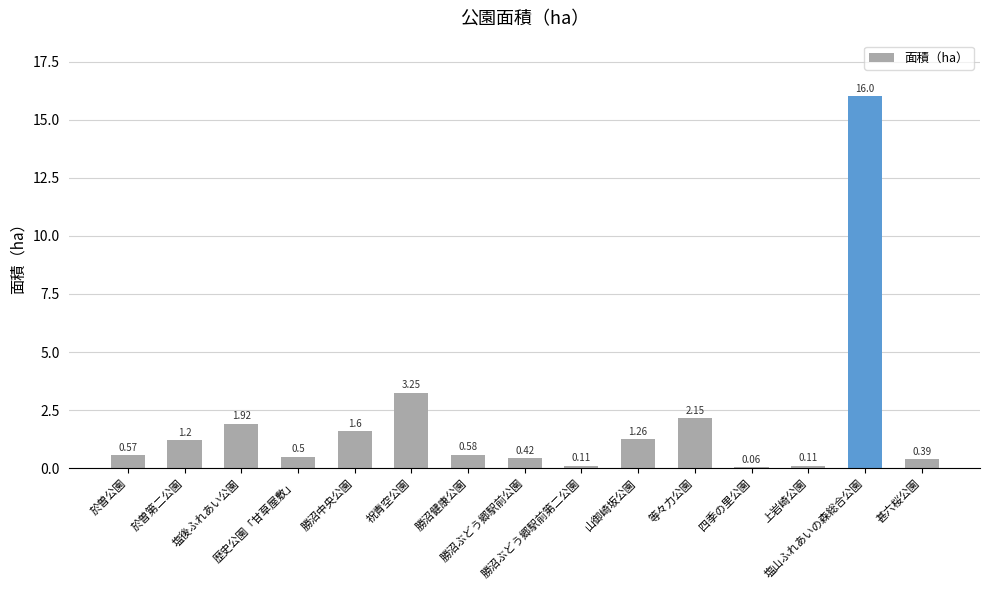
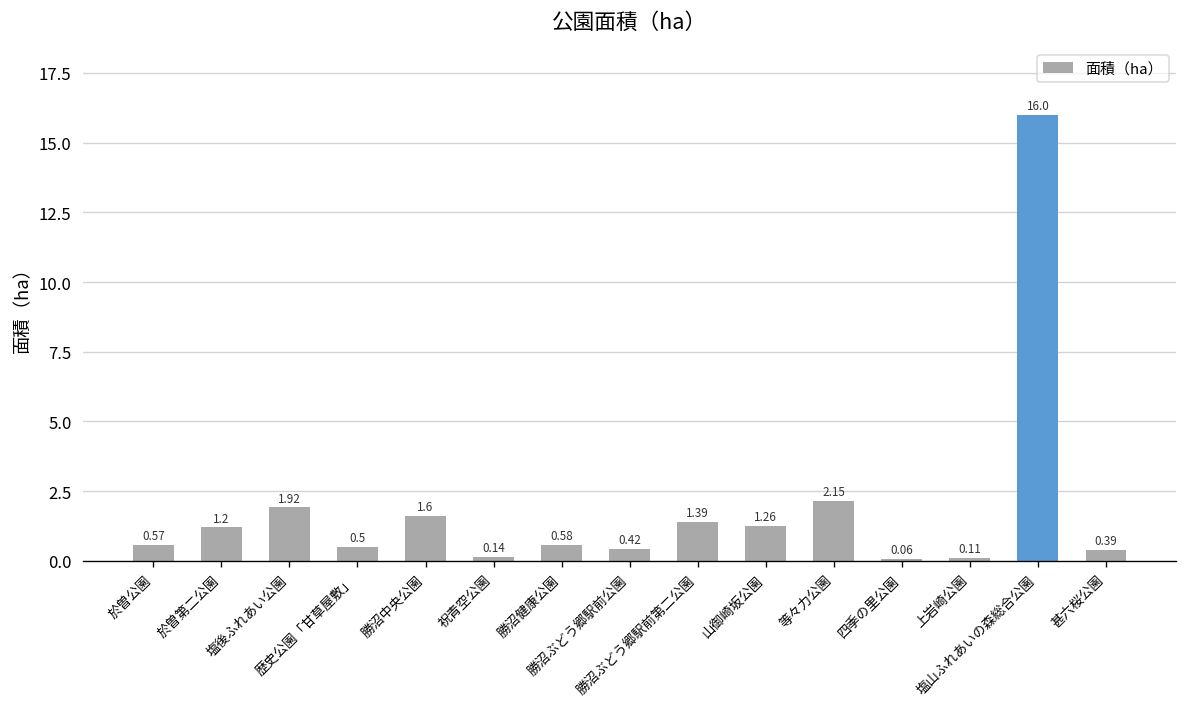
祝青空公園: 3.25 -> 0.14
勝沼ぶどう郷駅前第二公園: 0.11 -> 1.39
